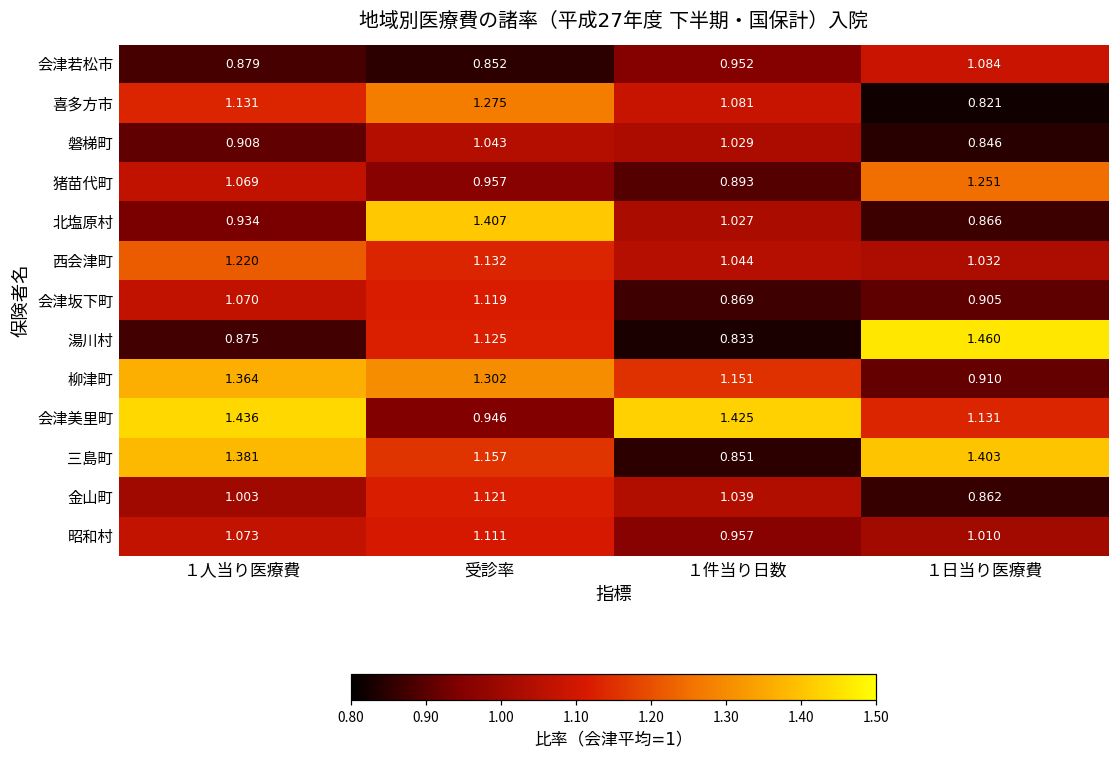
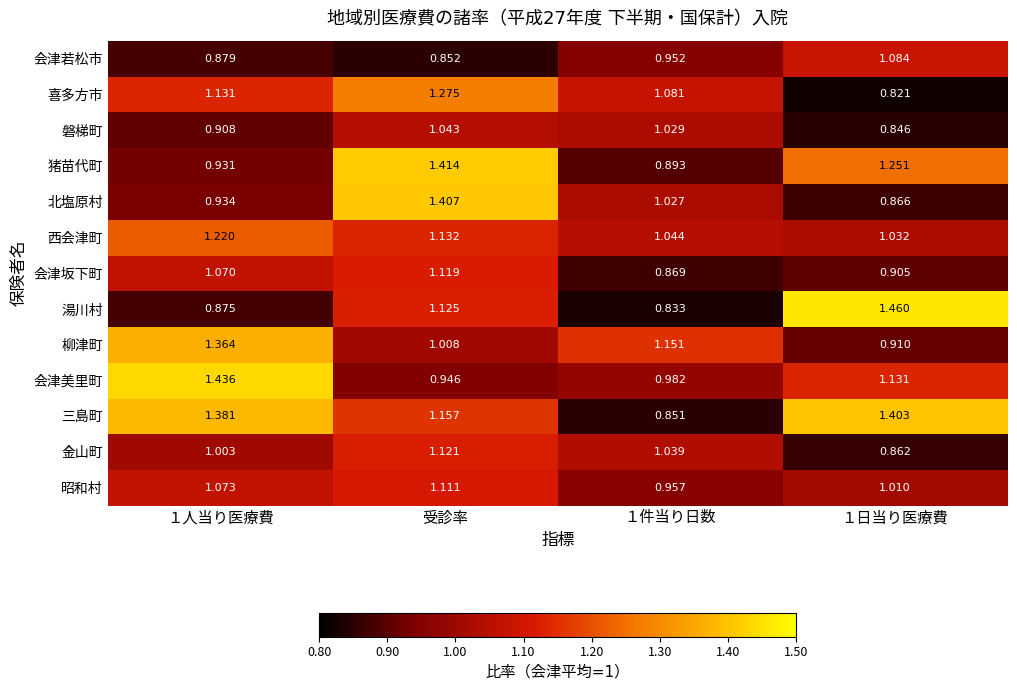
猪苗代町, １人当り医療費: 1.069 -> 0.931
猪苗代町, 受診率: 0.957 -> 1.414
柳津町, 受診率: 1.302 -> 1.008
会津美里町, １件当り日数: 1.425 -> 0.982
